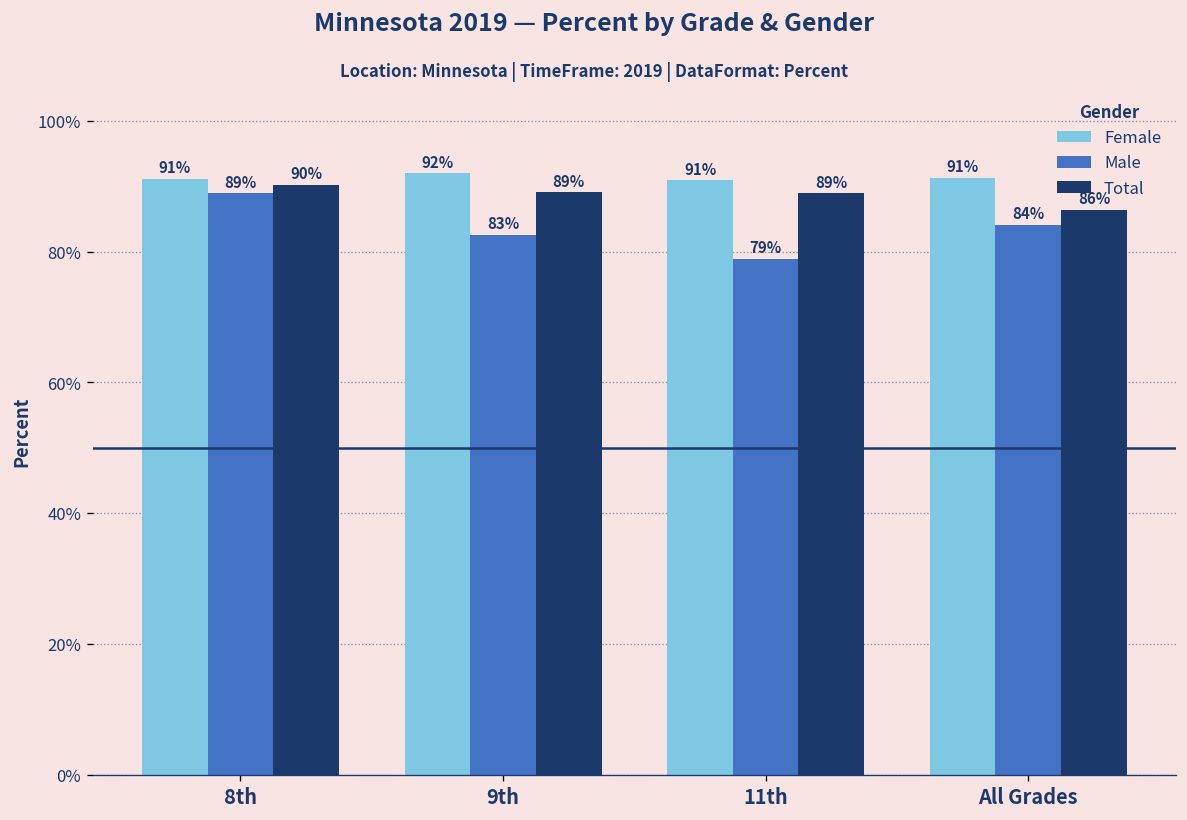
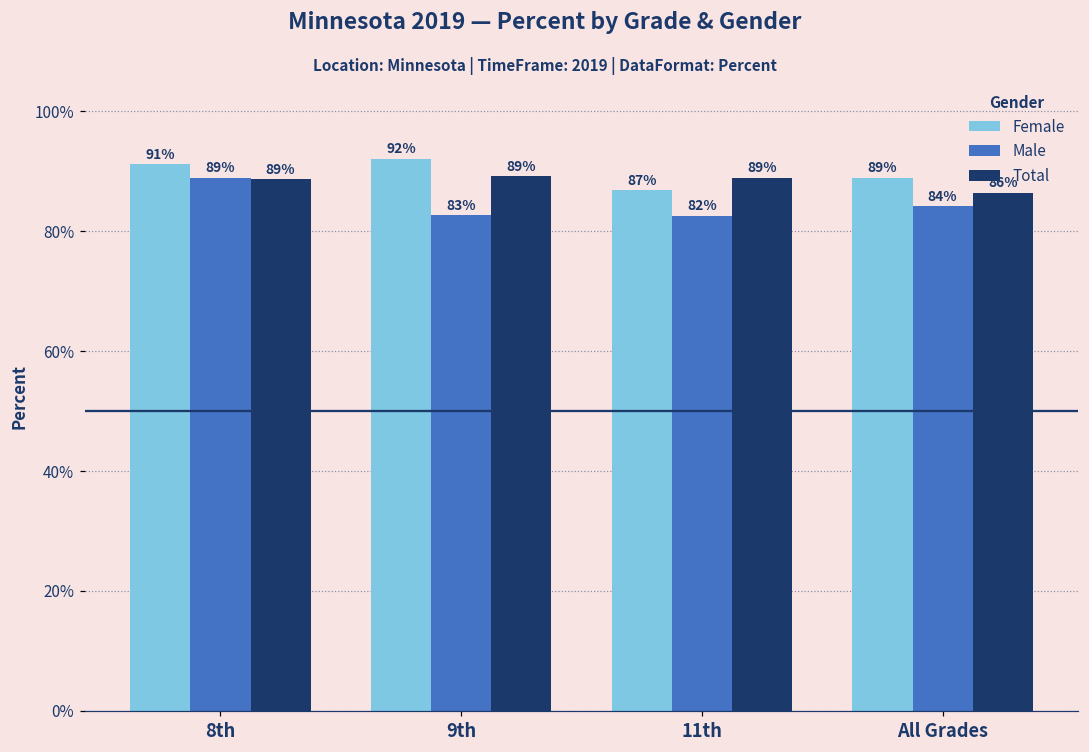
Total, 8th: 90% -> 89%
Female, 11th: 91% -> 87%
Male, 11th: 79% -> 82%
Female, All Grades: 91% -> 89%
